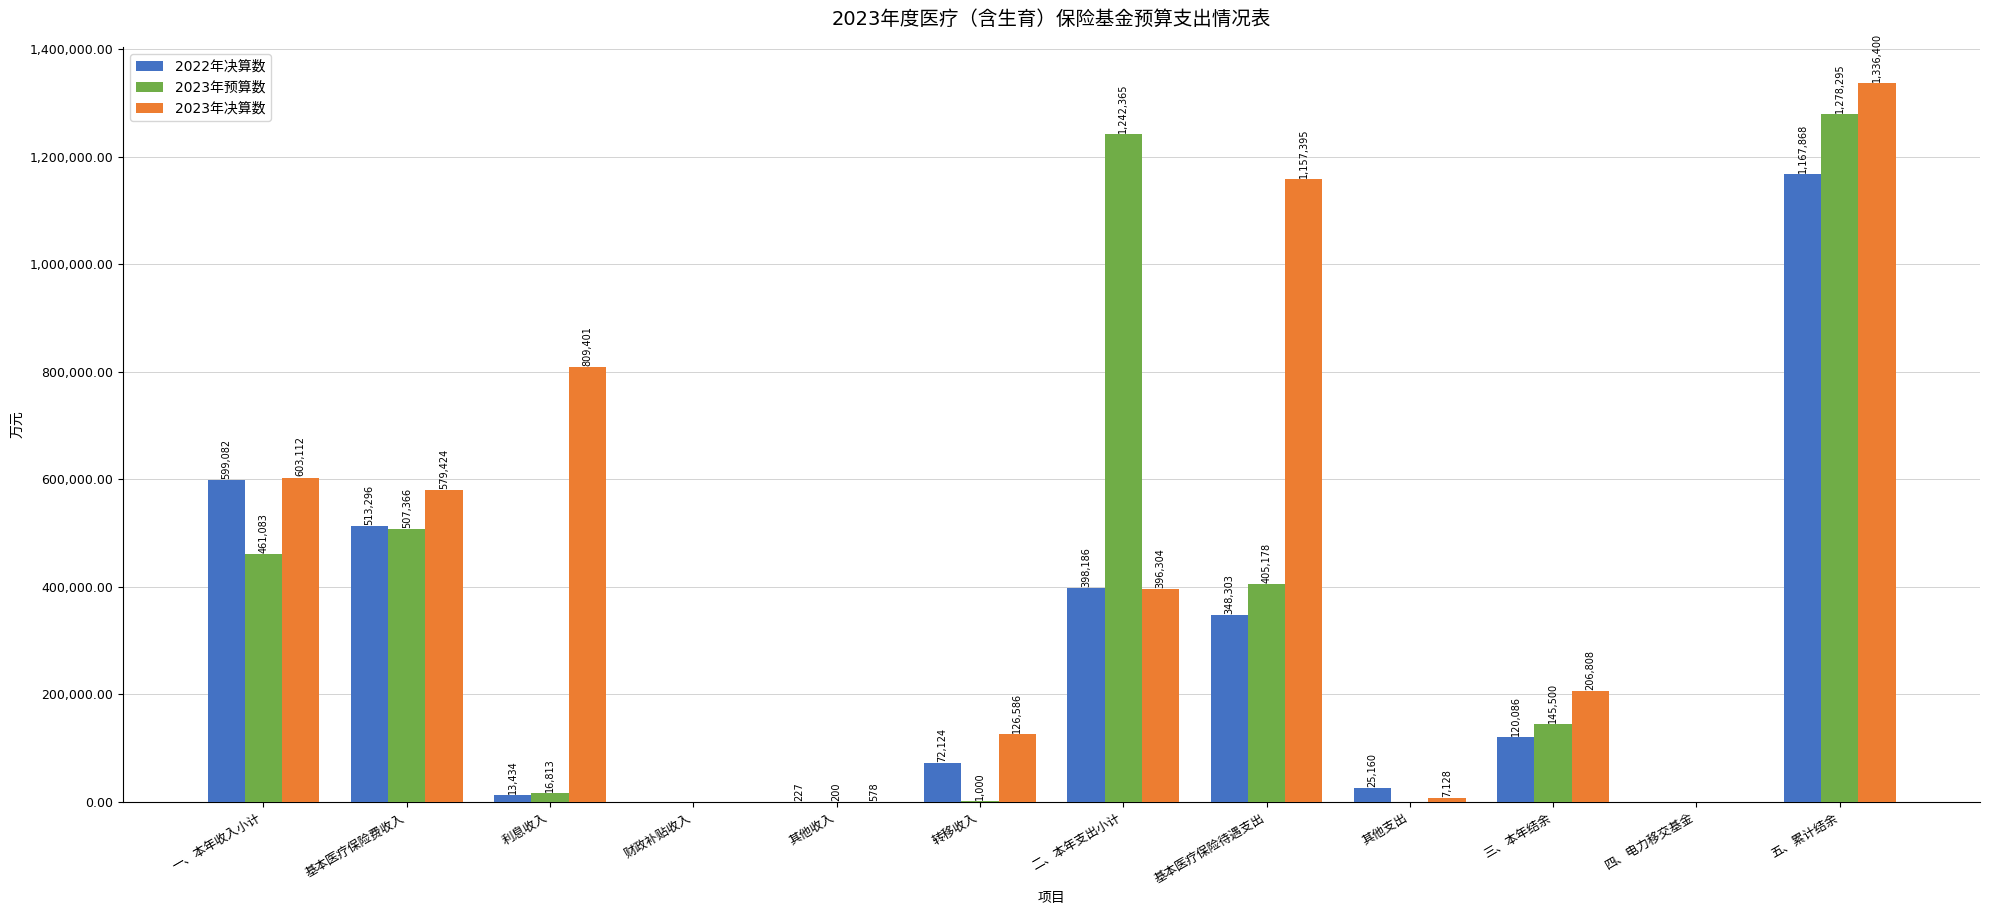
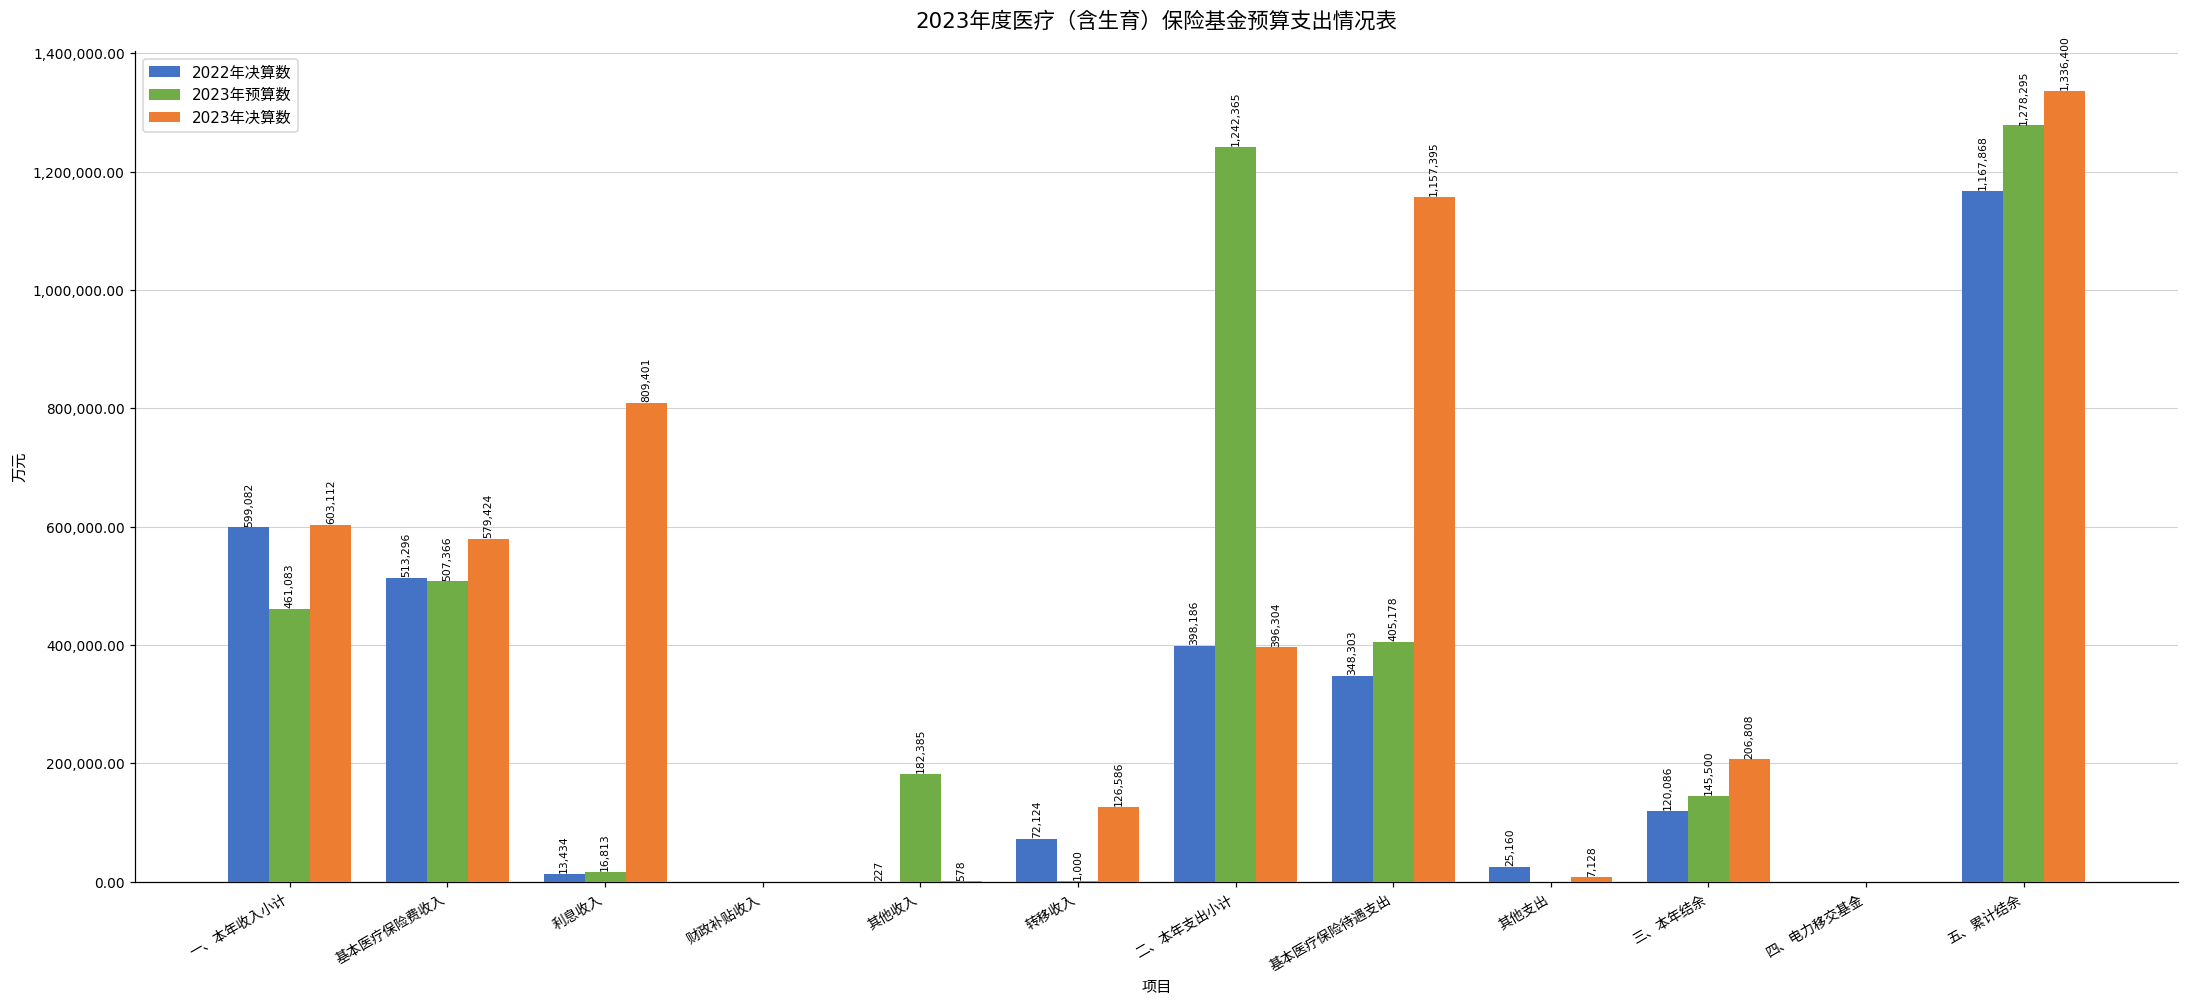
2023年预算数, 其他收入: 200 -> 182,385
